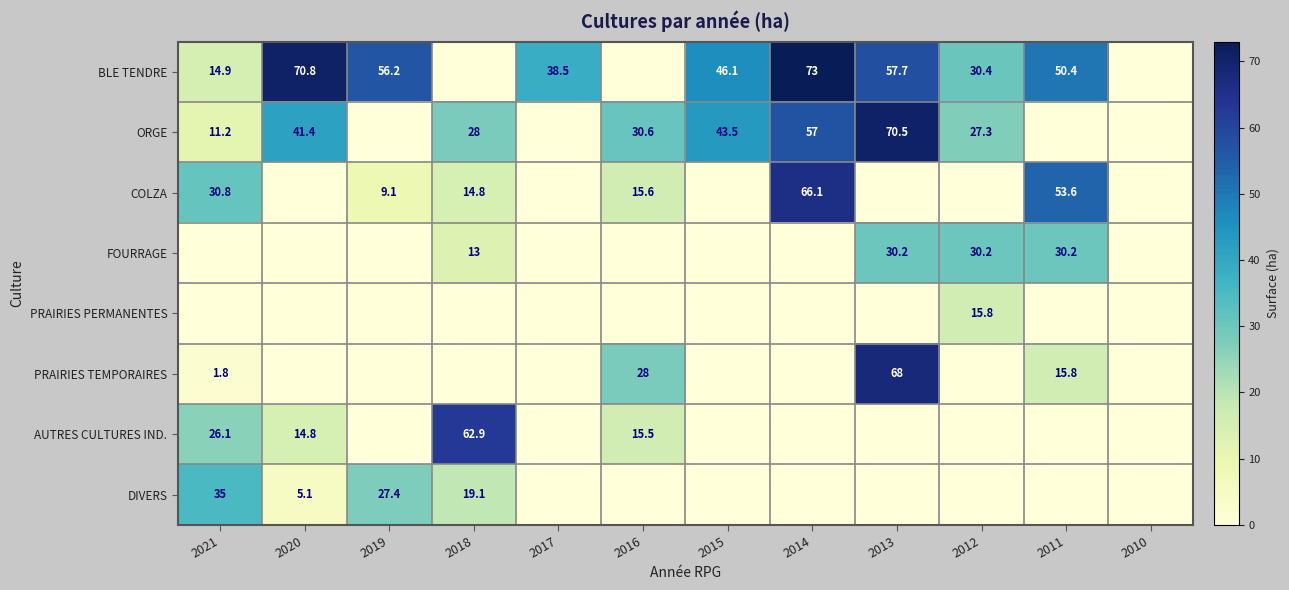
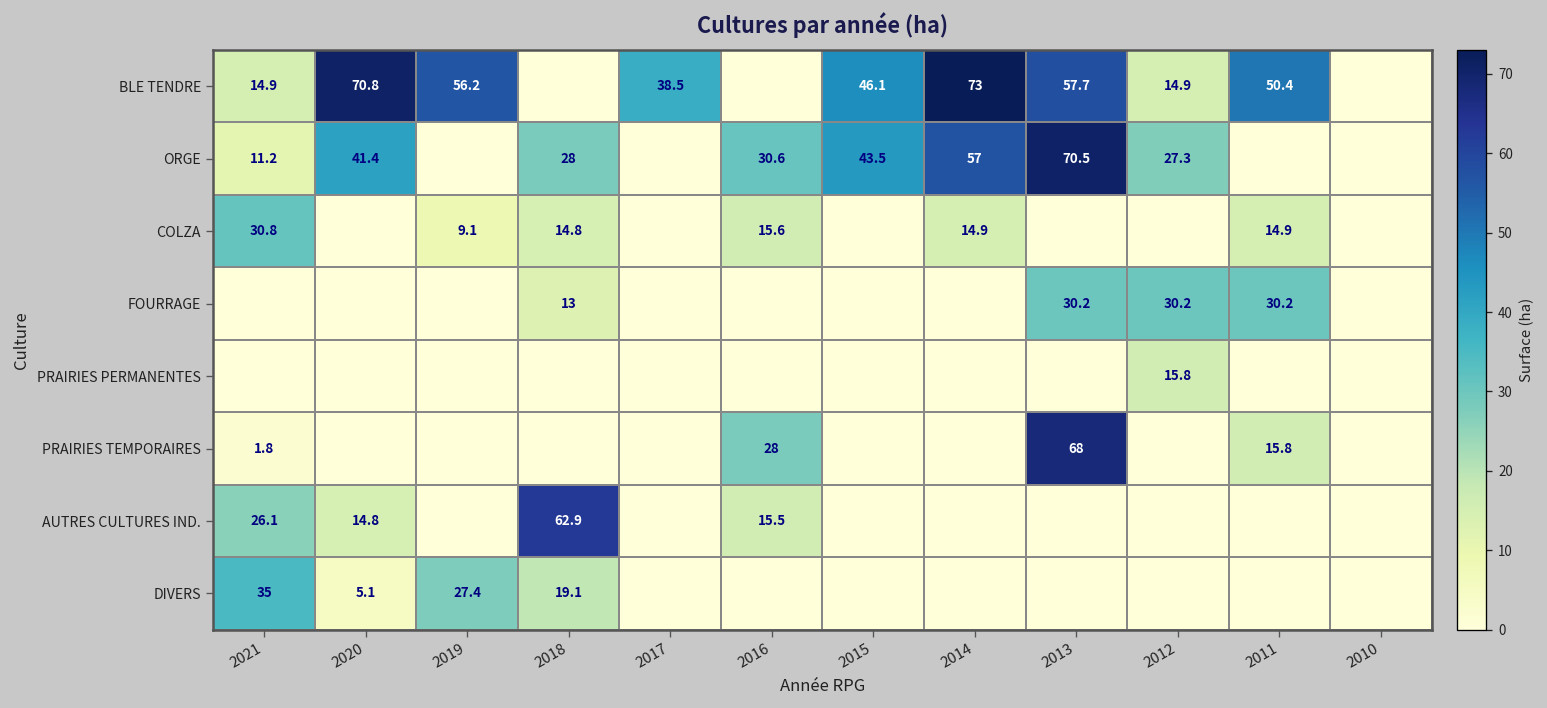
BLE TENDRE, 2012: 30.4 -> 14.9
COLZA, 2014: 66.1 -> 14.9
COLZA, 2011: 53.6 -> 14.9
